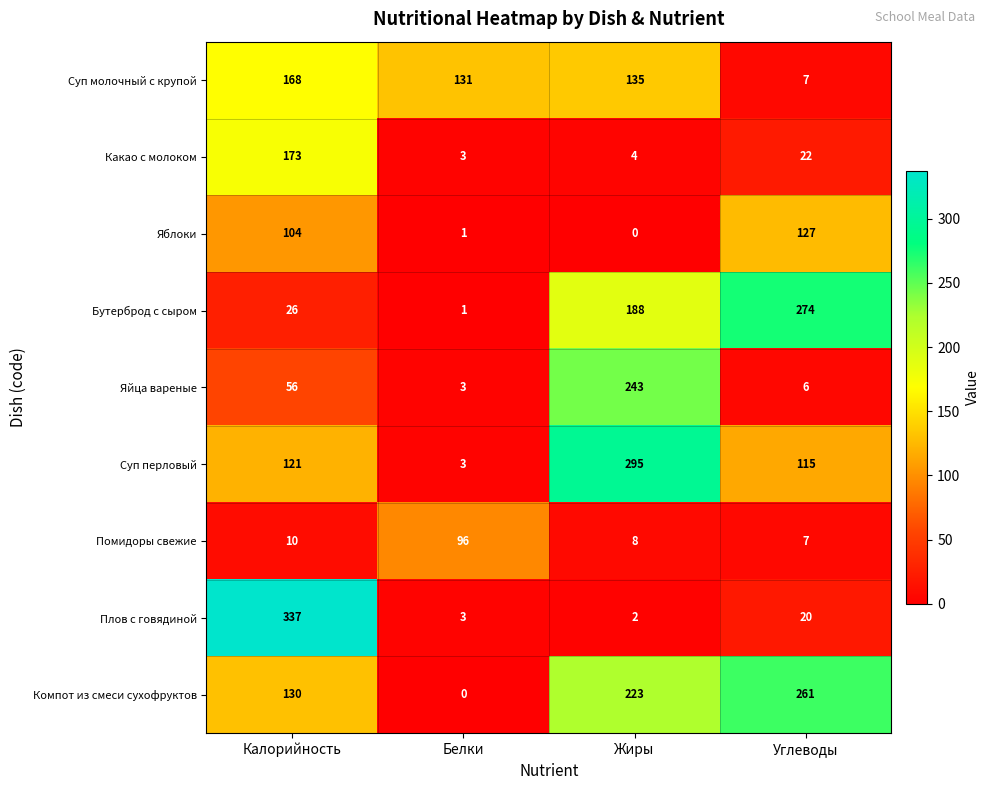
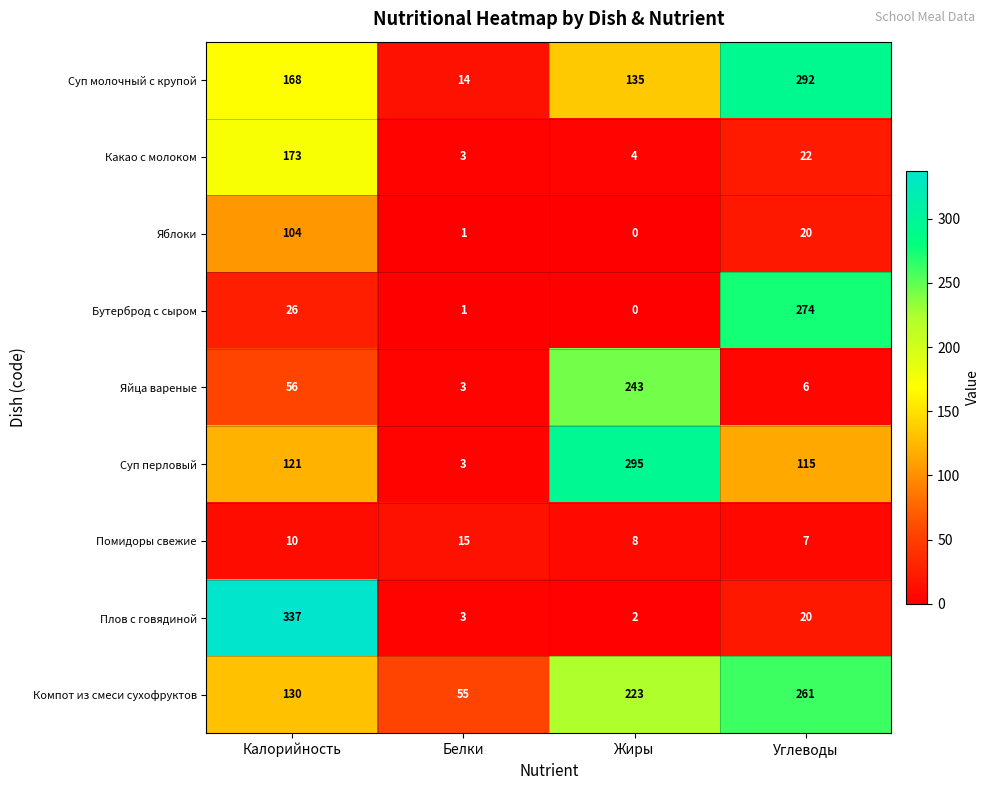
Суп молочный с крупой, Белки: 131 -> 14
Суп молочный с крупой, Углеводы: 7 -> 292
Яблоки, Углеводы: 127 -> 20
Бутерброд с сыром, Жиры: 188 -> 0
Помидоры свежие, Белки: 96 -> 15
Компот из смеси сухофруктов, Белки: 0 -> 55
